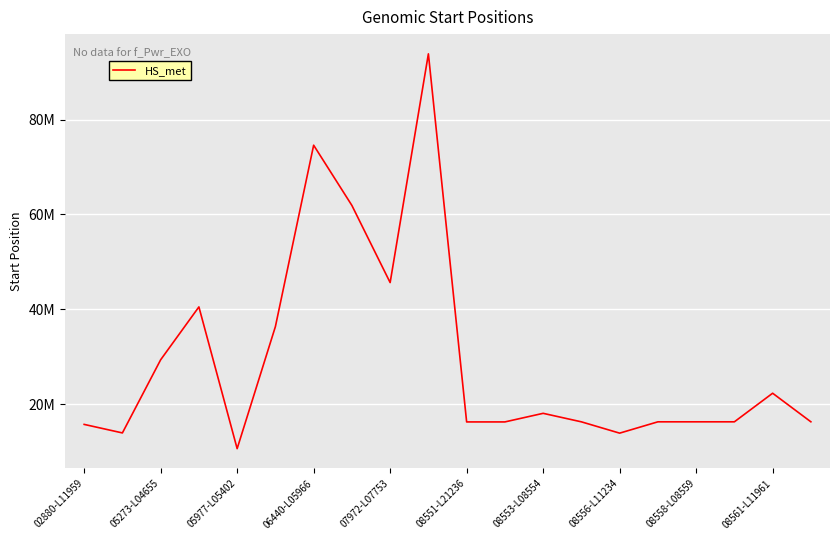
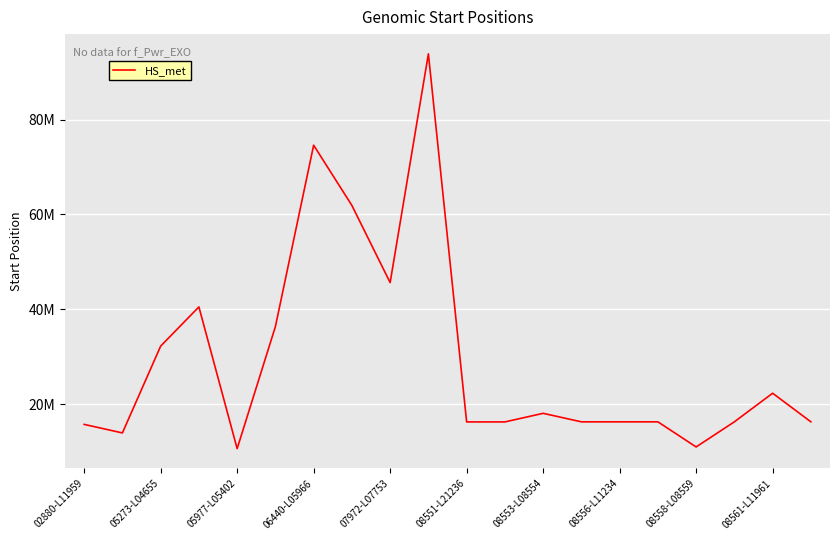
05273-L04655: 29000000 -> 32000000
08556-L11234: 14000000 -> 16000000
08558-L08559: 16000000 -> 11000000
